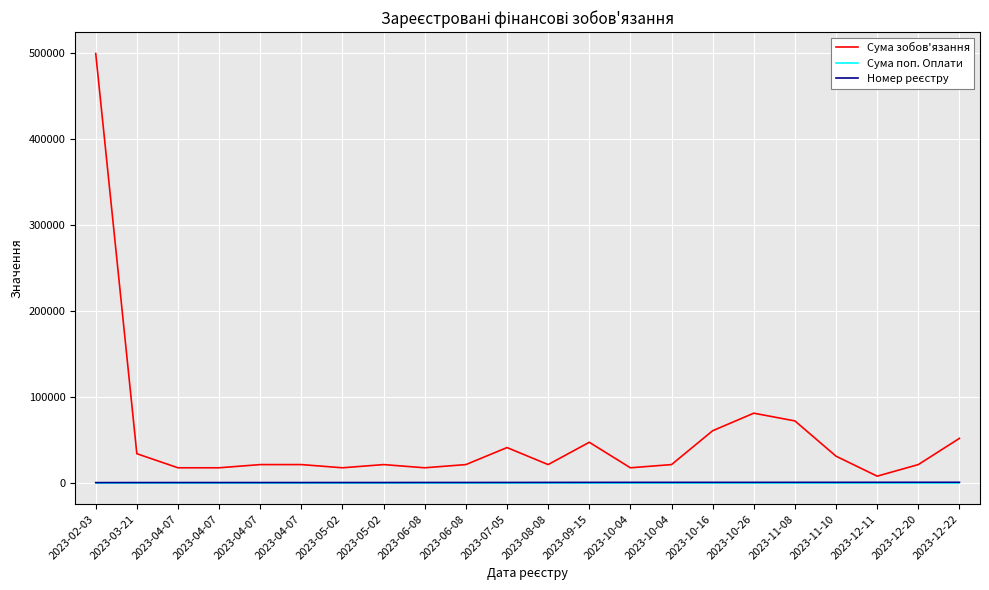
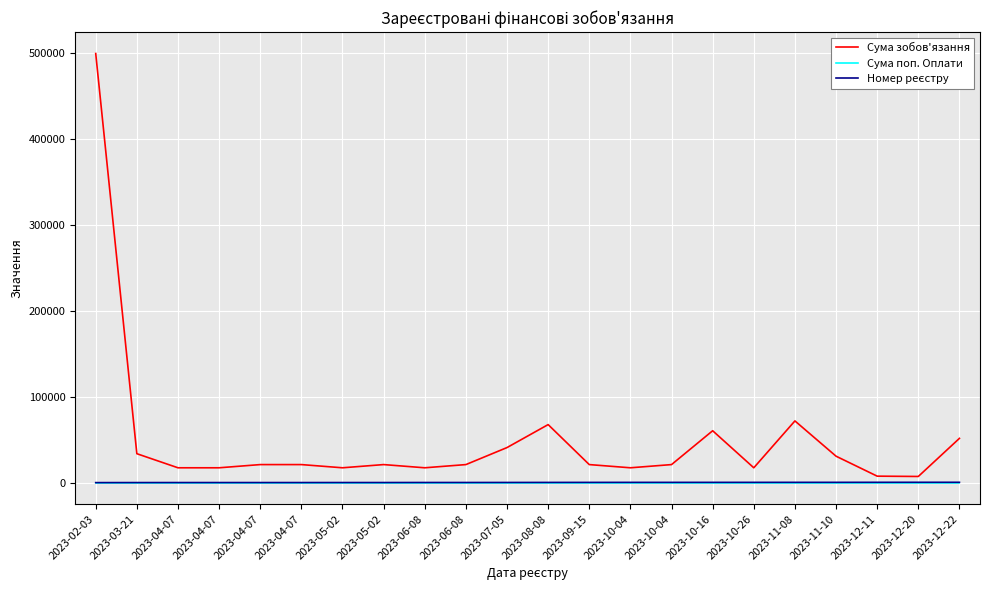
Сума зобов'язання, 2023-08-08: 20000 -> 70000
Сума зобов'язання, 2023-09-15: 50000 -> 20000
Сума зобов'язання, 2023-10-26: 80000 -> 20000
Сума зобов'язання, 2023-12-20: 20000 -> 10000
